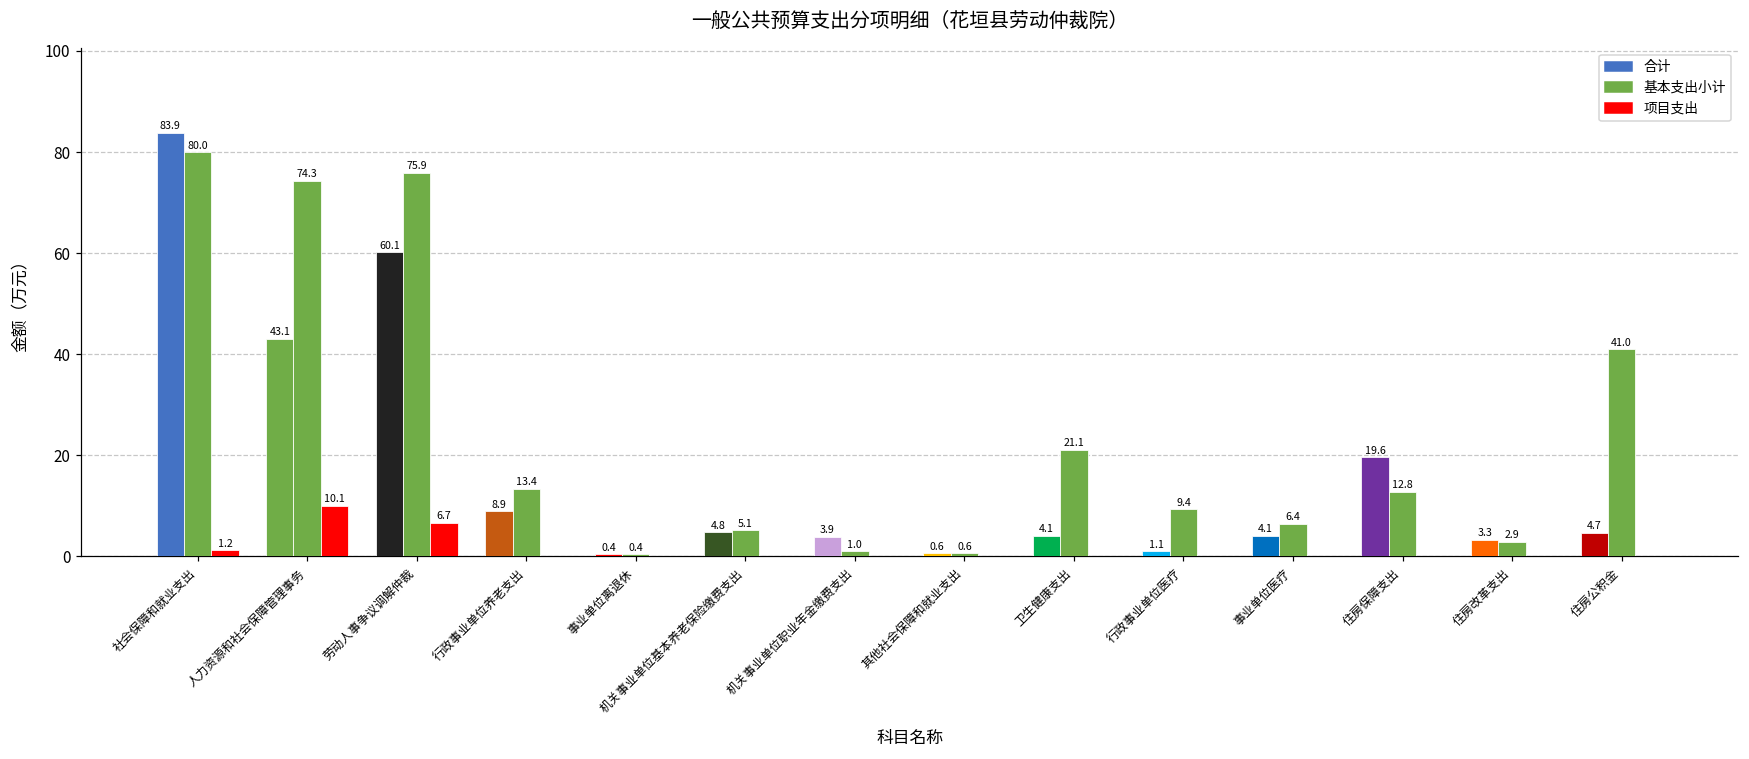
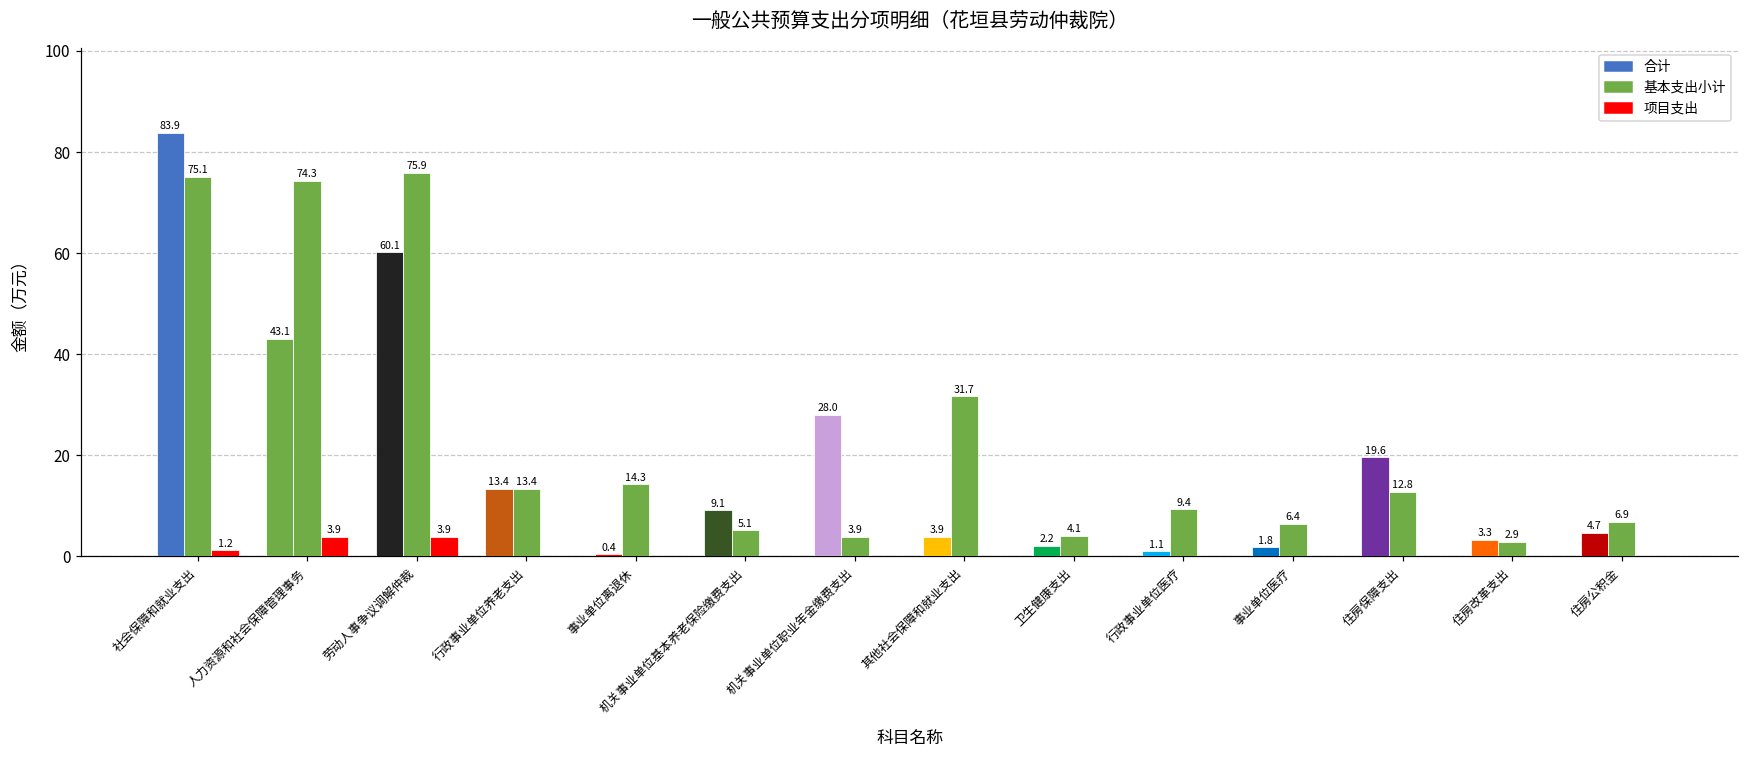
基本支出小计, 社会保障和就业支出: 80.0 -> 75.1
项目支出, 人力资源和社会保障管理事务: 10.1 -> 3.9
项目支出, 劳动人事争议调解仲裁: 6.7 -> 3.9
合计, 行政事业单位养老支出: 8.9 -> 13.4
基本支出小计, 事业单位离退休: 0.4 -> 14.3
合计, 机关事业单位基本养老保险缴费支出: 4.8 -> 9.1
合计, 机关事业单位职业年金缴费支出: 3.9 -> 28.0
基本支出小计, 机关事业单位职业年金缴费支出: 1.0 -> 3.9
合计, 其他社会保障和就业支出: 0.6 -> 3.9
基本支出小计, 其他社会保障和就业支出: 0.6 -> 31.7
合计, 卫生健康支出: 4.1 -> 2.2
基本支出小计, 卫生健康支出: 21.1 -> 4.1
合计, 事业单位医疗: 4.1 -> 1.8
基本支出小计, 住房公积金: 41.0 -> 6.9
